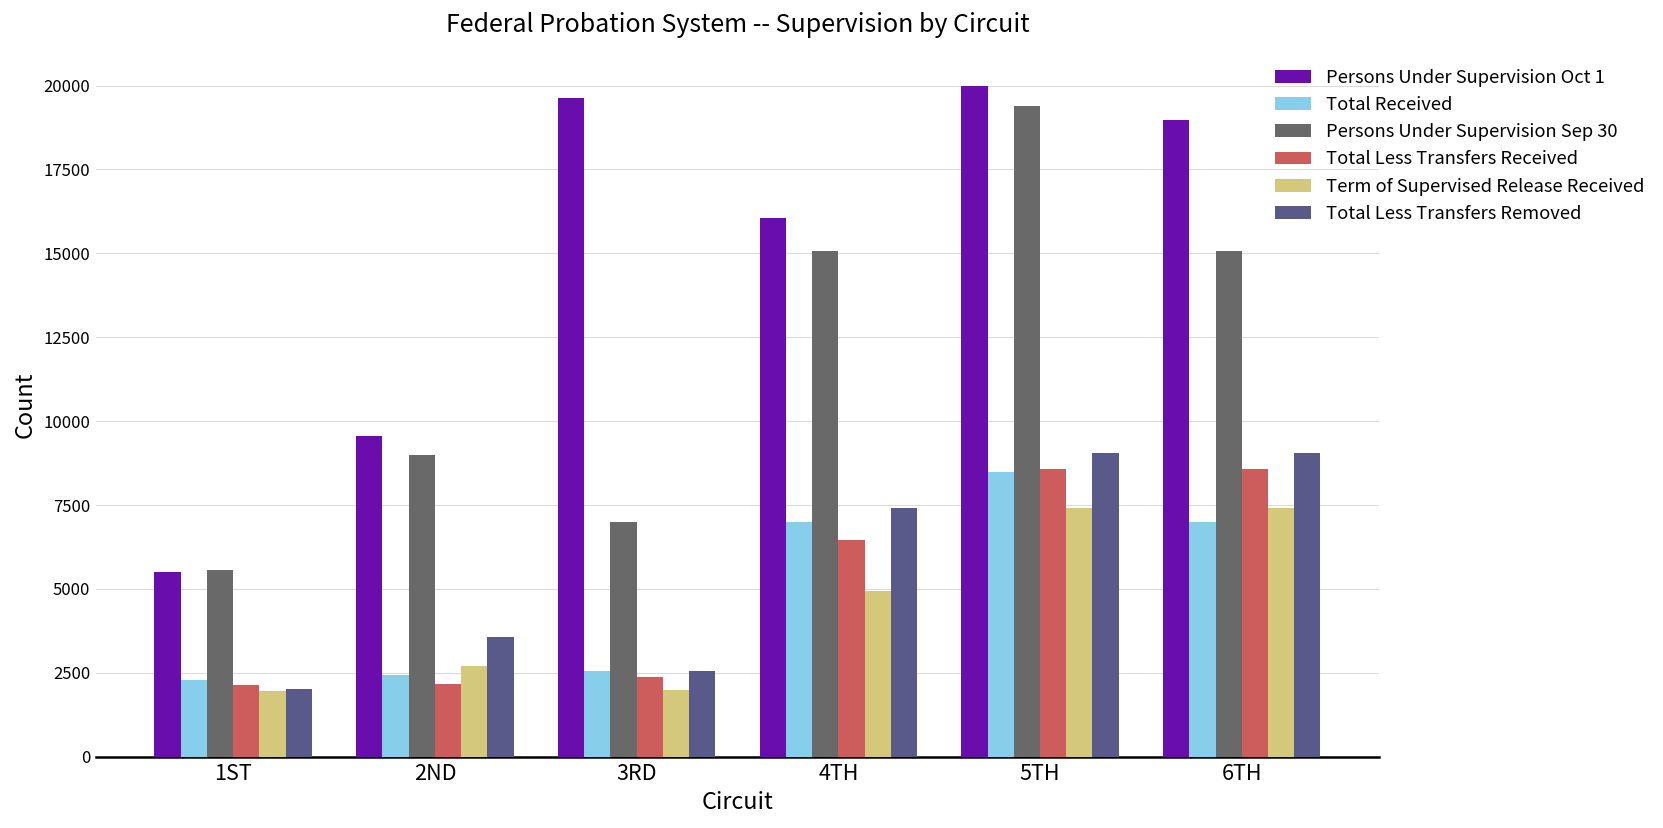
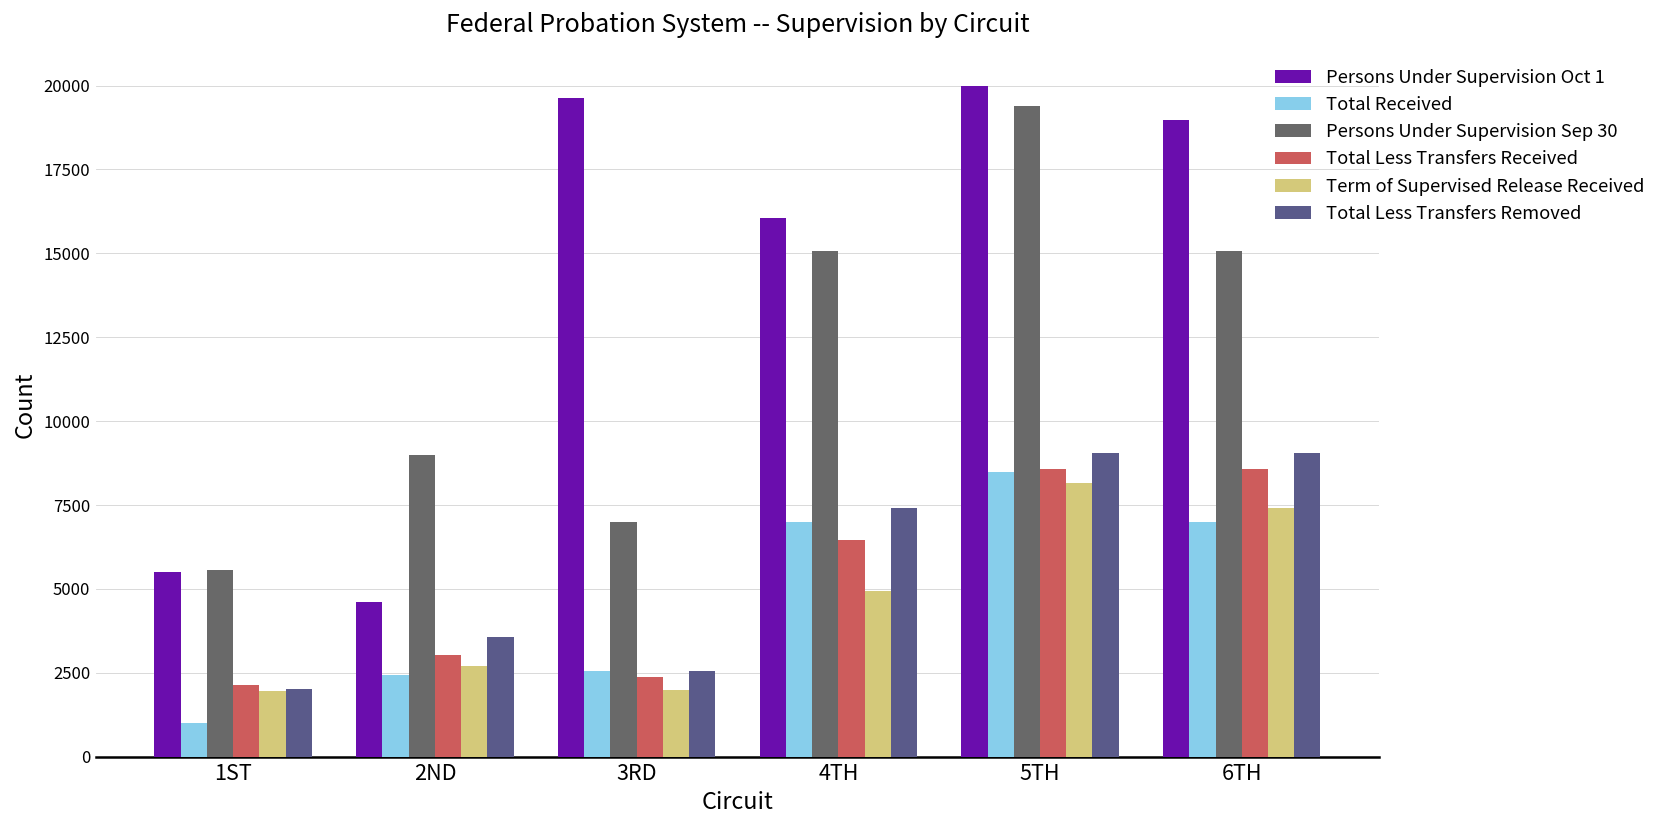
Total Received, 1ST: 2300 -> 1000
Persons Under Supervision Oct 1, 2ND: 9600 -> 4600
Total Less Transfers Received, 2ND: 2200 -> 3000
Term of Supervised Release Received, 5TH: 7400 -> 8200
